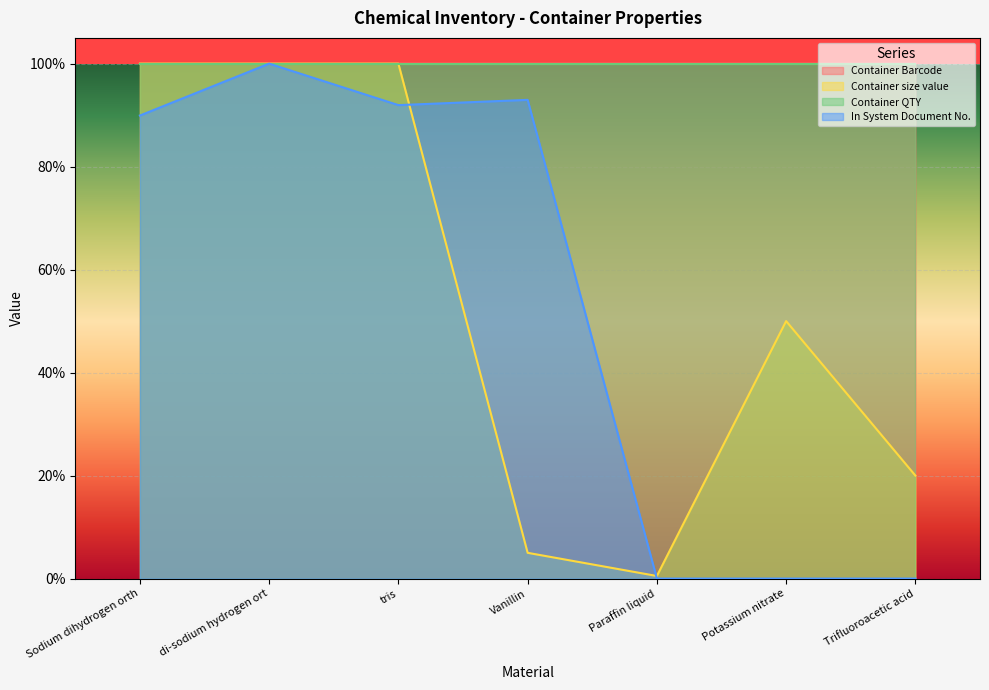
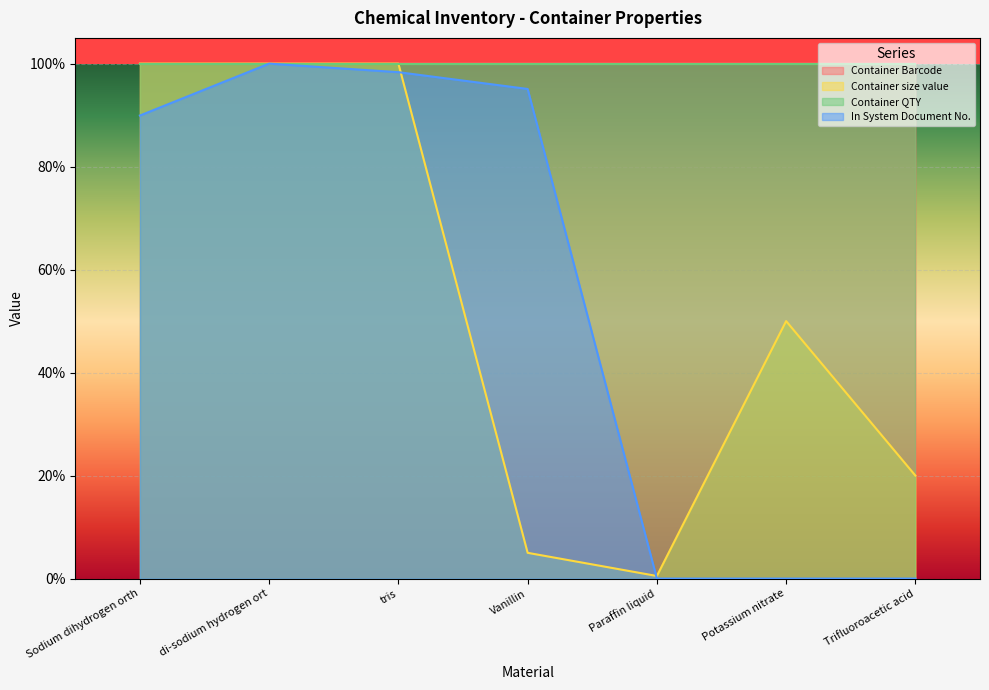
In System Document No., tris: 92% -> 98%
In System Document No., Vanillin: 93% -> 95%
